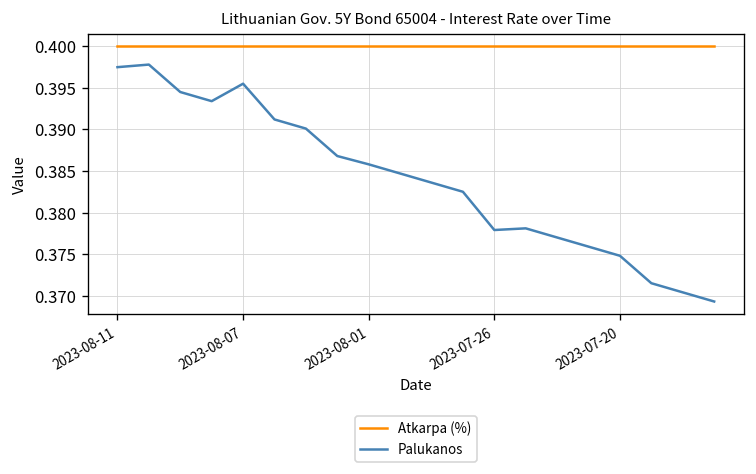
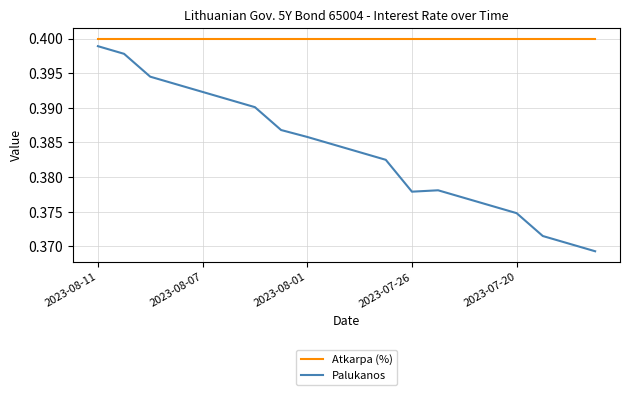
Palukanos, 2023-08-11: 0.397 -> 0.399
Palukanos, 2023-08-07: 0.396 -> 0.392
